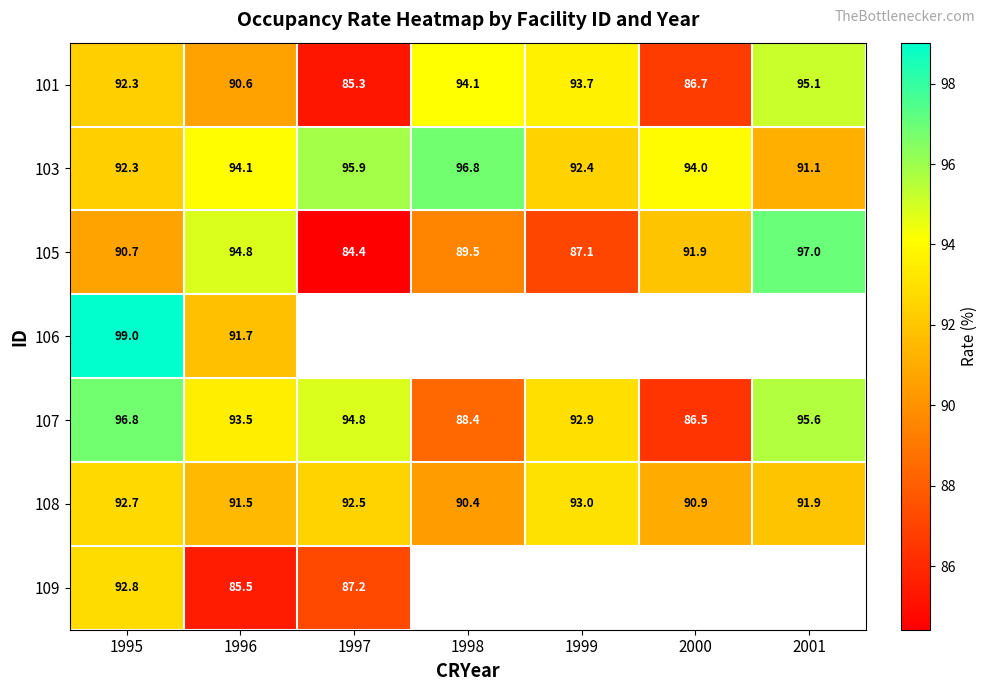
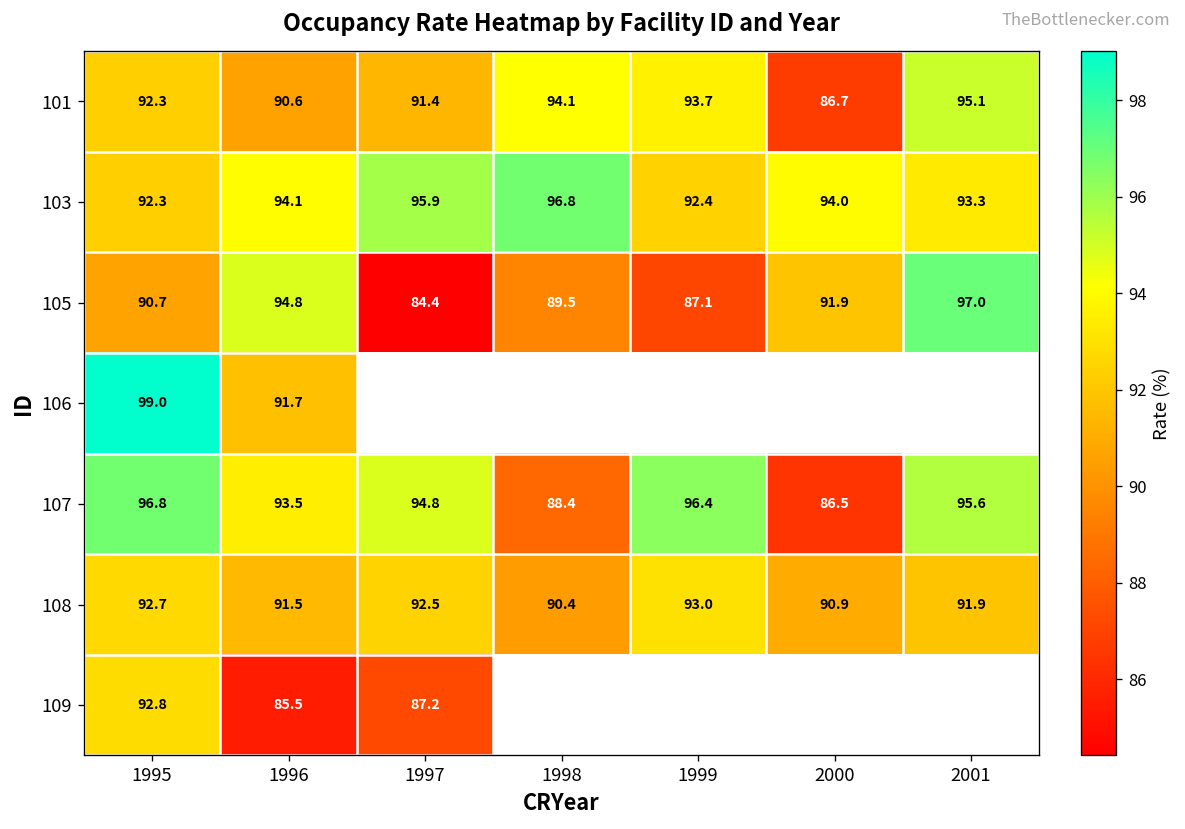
101, 1997: 85.3 -> 91.4
103, 2001: 91.1 -> 93.3
107, 1999: 92.9 -> 96.4
